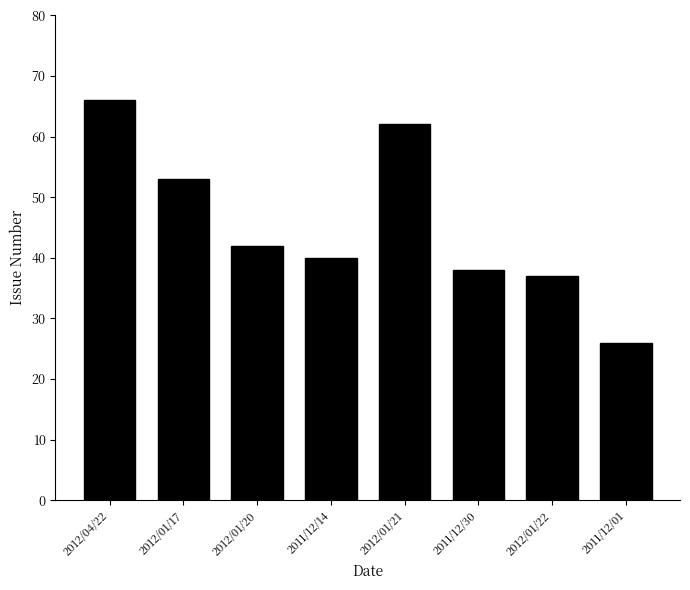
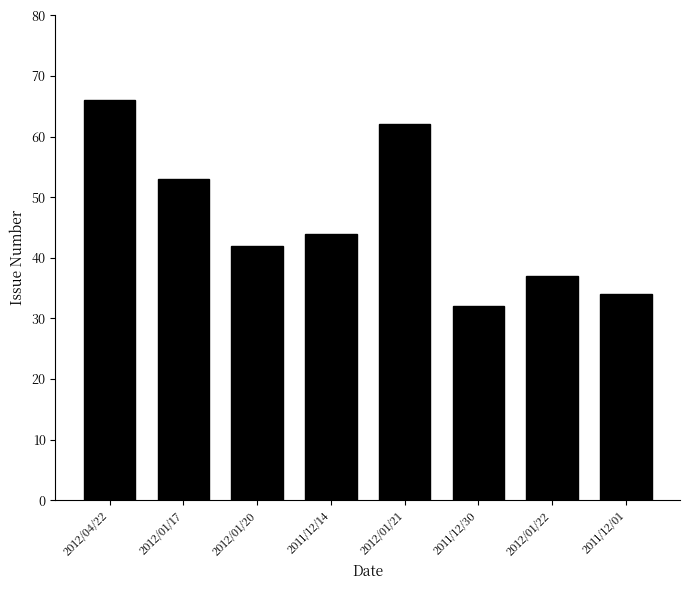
2011/12/14: 40 -> 44
2011/12/30: 38 -> 32
2011/12/01: 26 -> 34
